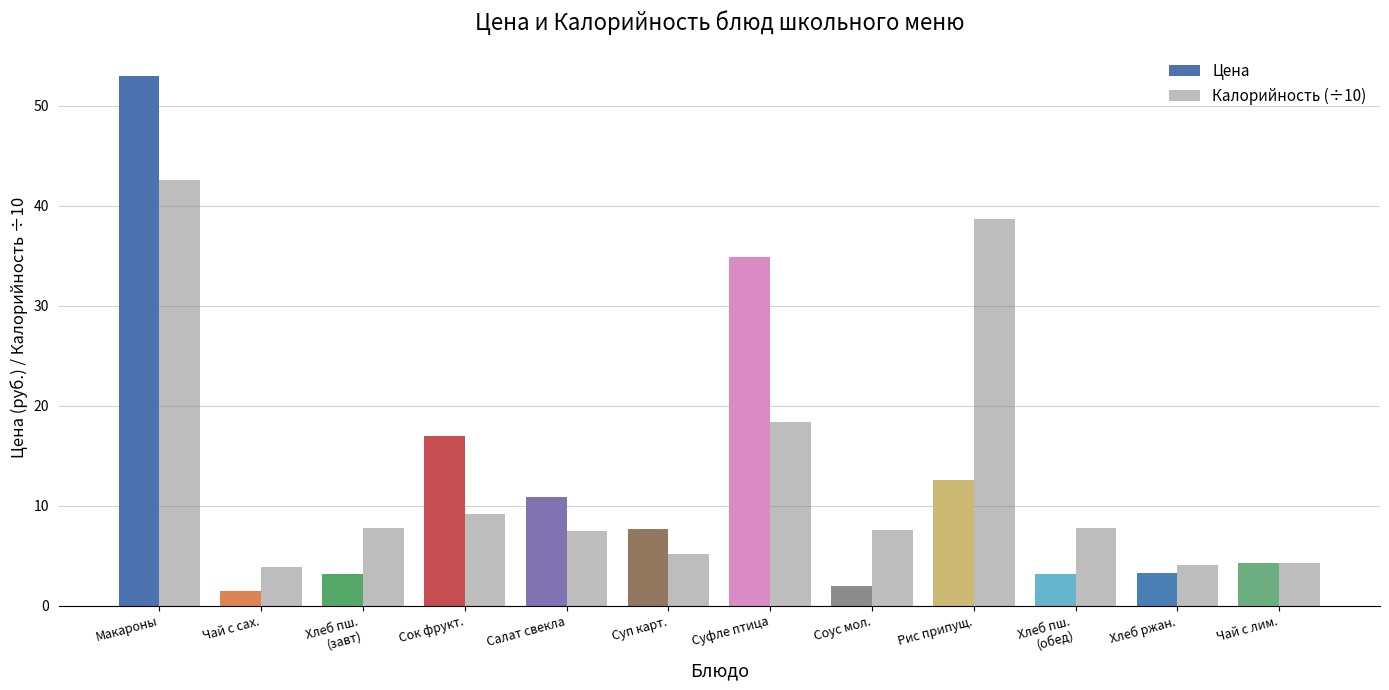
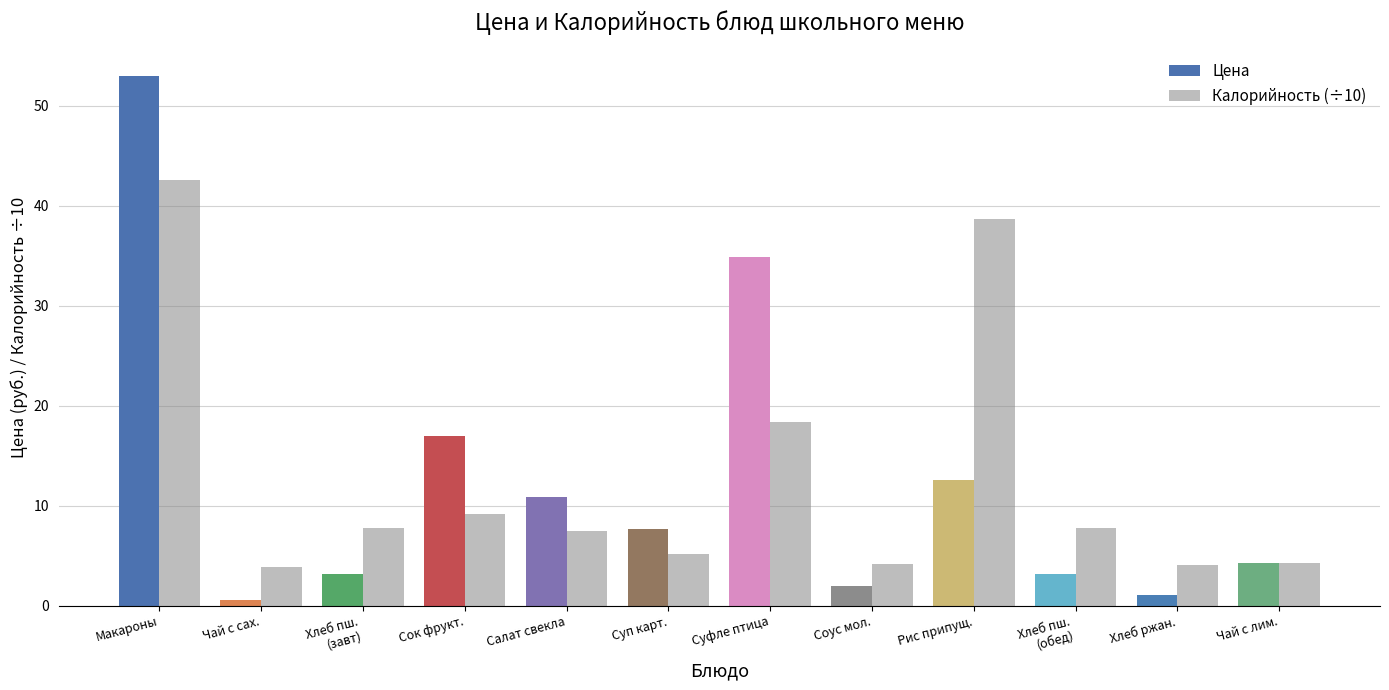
Цена, Чай с сах.: 2 -> 1
Калорийность (÷10), Соус мол.: 8 -> 4
Цена, Хлеб ржан.: 3 -> 1
